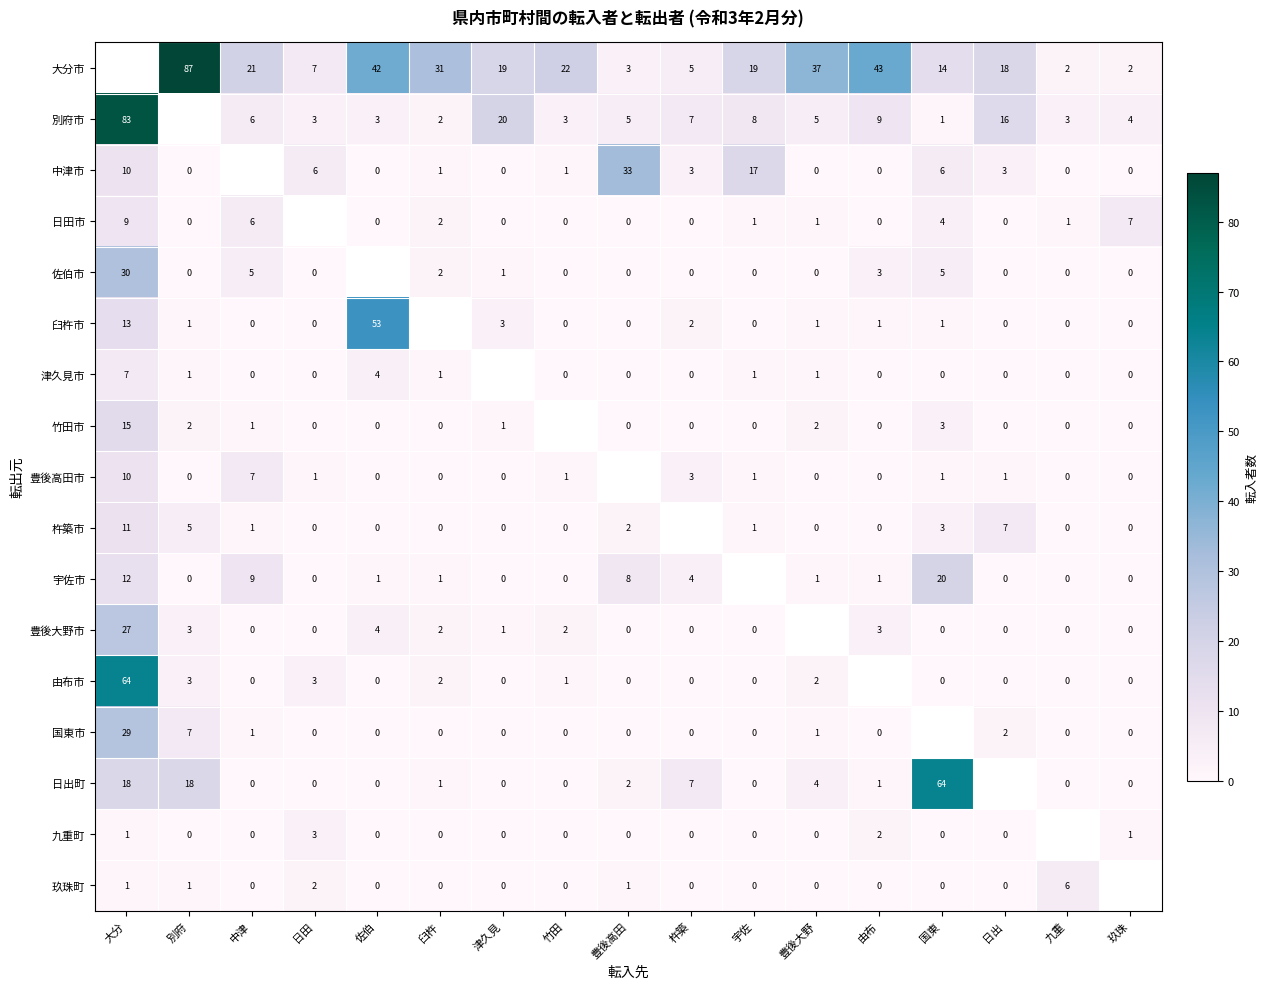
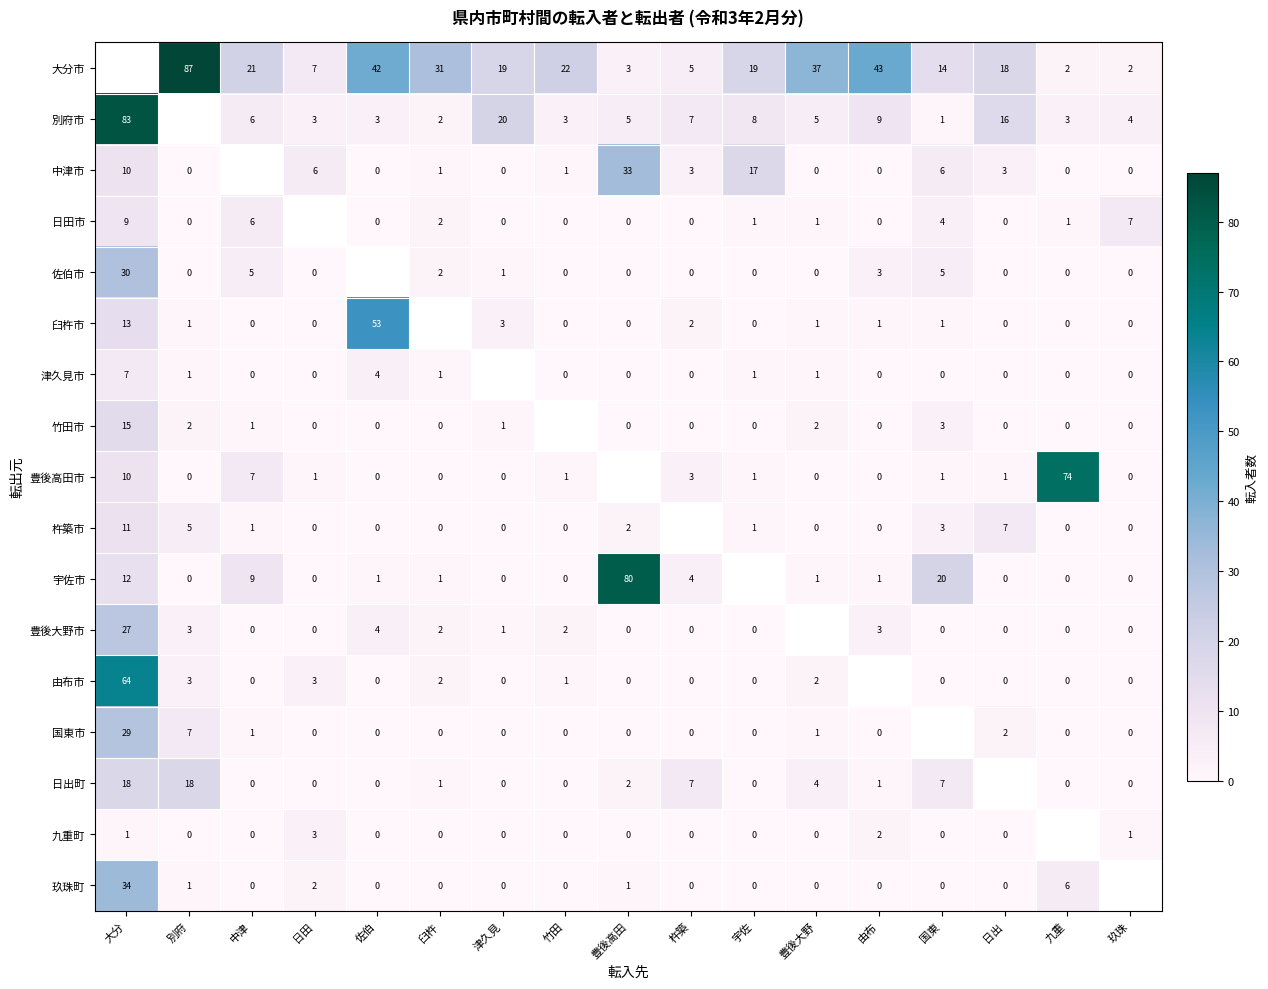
豊後高田市, 九重: 0 -> 74
宇佐市, 豊後高田: 8 -> 80
日出町, 国東: 64 -> 7
玖珠町, 大分: 1 -> 34
